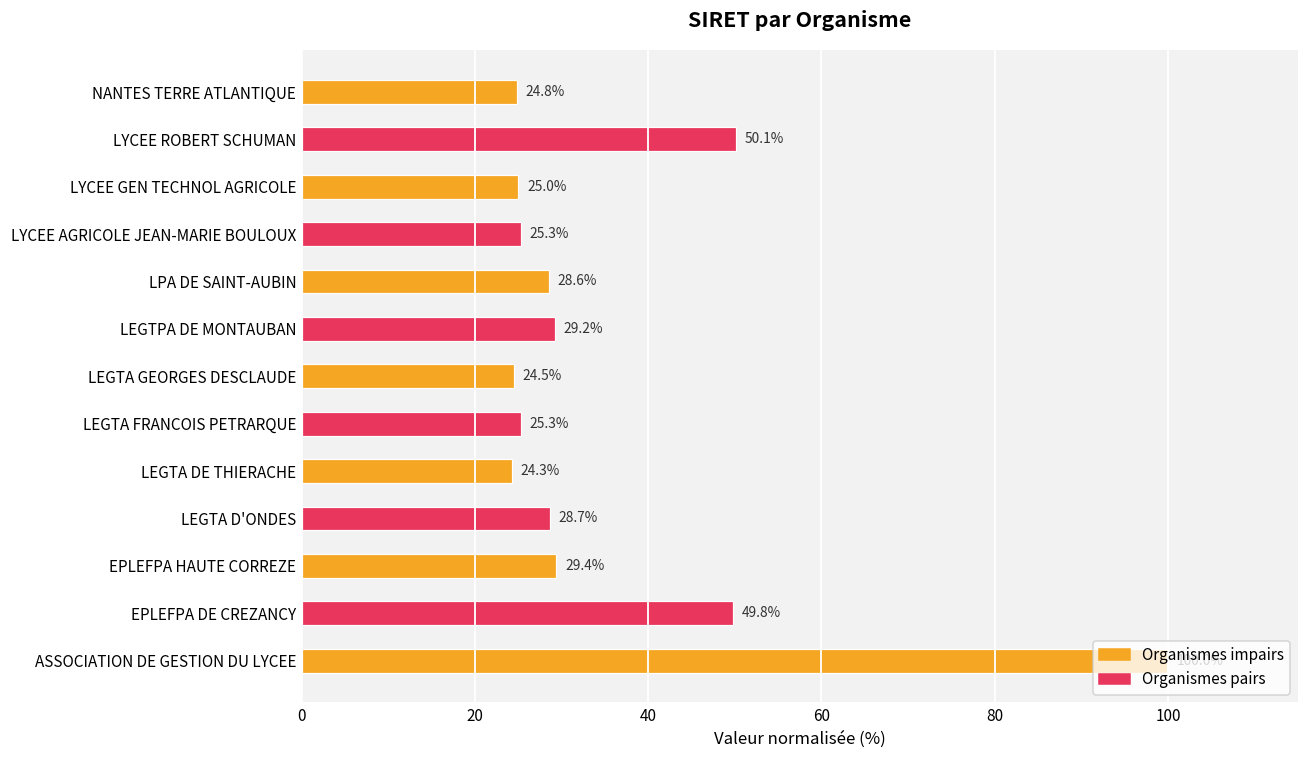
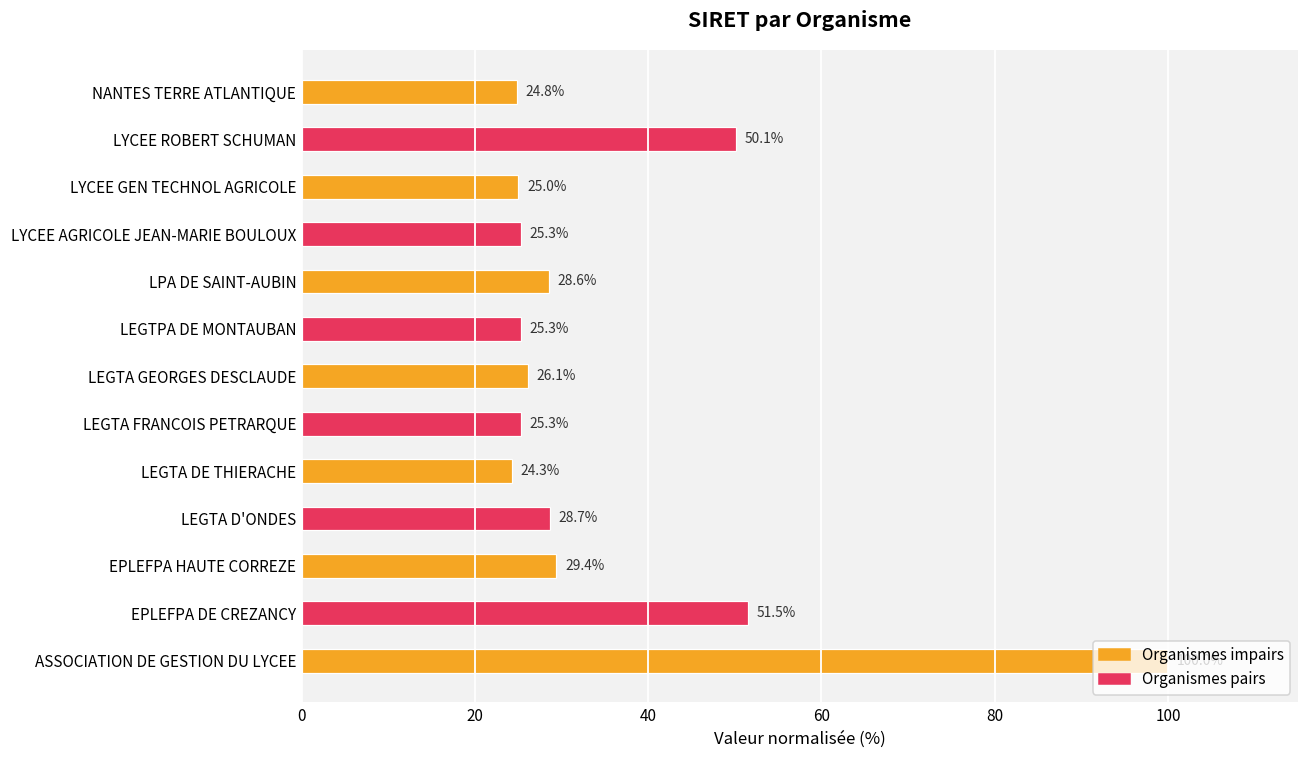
LEGTPA DE MONTAUBAN: 29.2% -> 25.3%
LEGTA GEORGES DESCLAUDE: 24.5% -> 26.1%
EPLEFPA DE CREZANCY: 49.8% -> 51.5%
